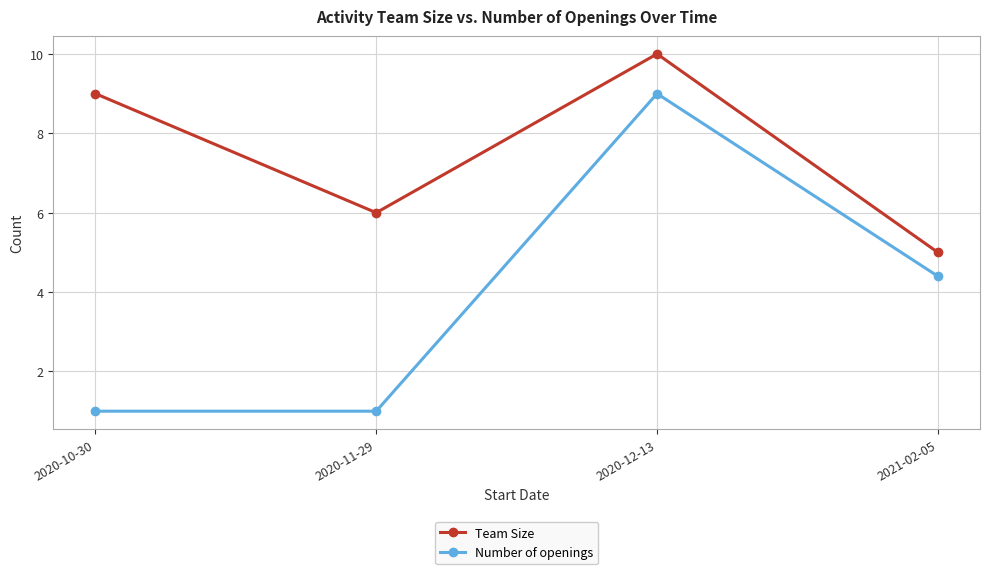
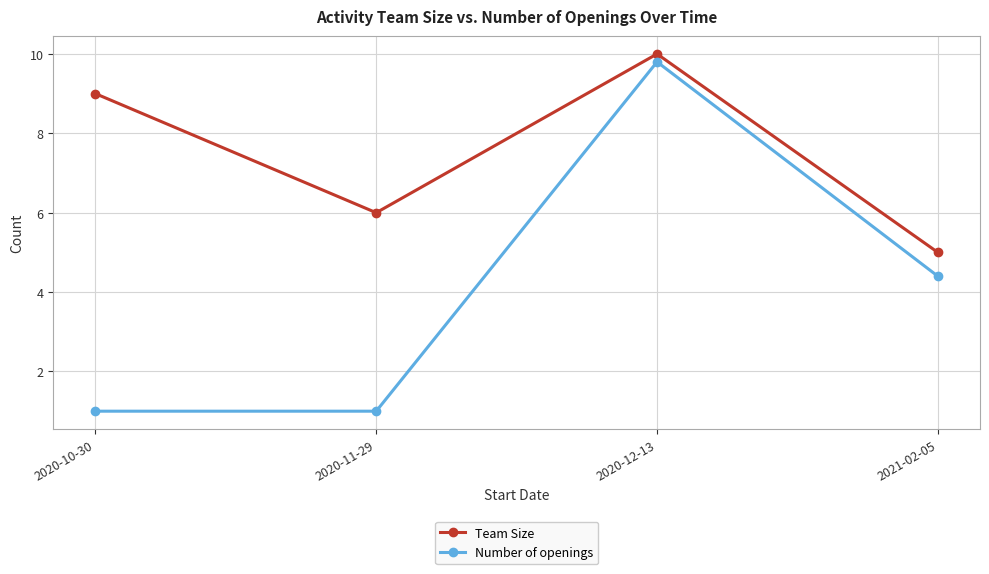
Number of openings, 2020-12-13: 9.0 -> 9.8
